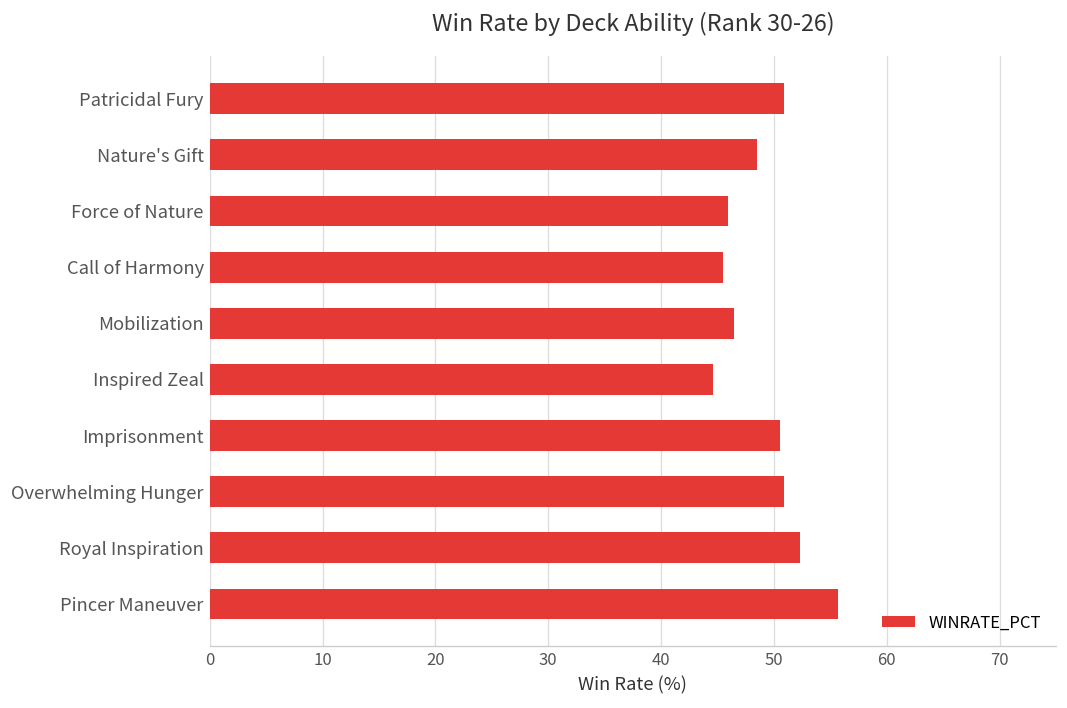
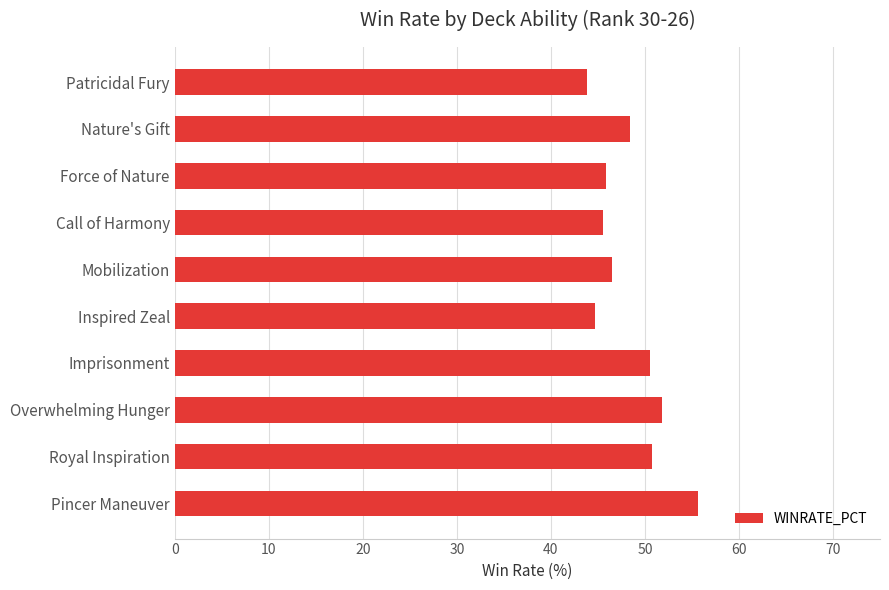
Patricidal Fury: 51 -> 44
Overwhelming Hunger: 51 -> 52
Royal Inspiration: 52 -> 51
